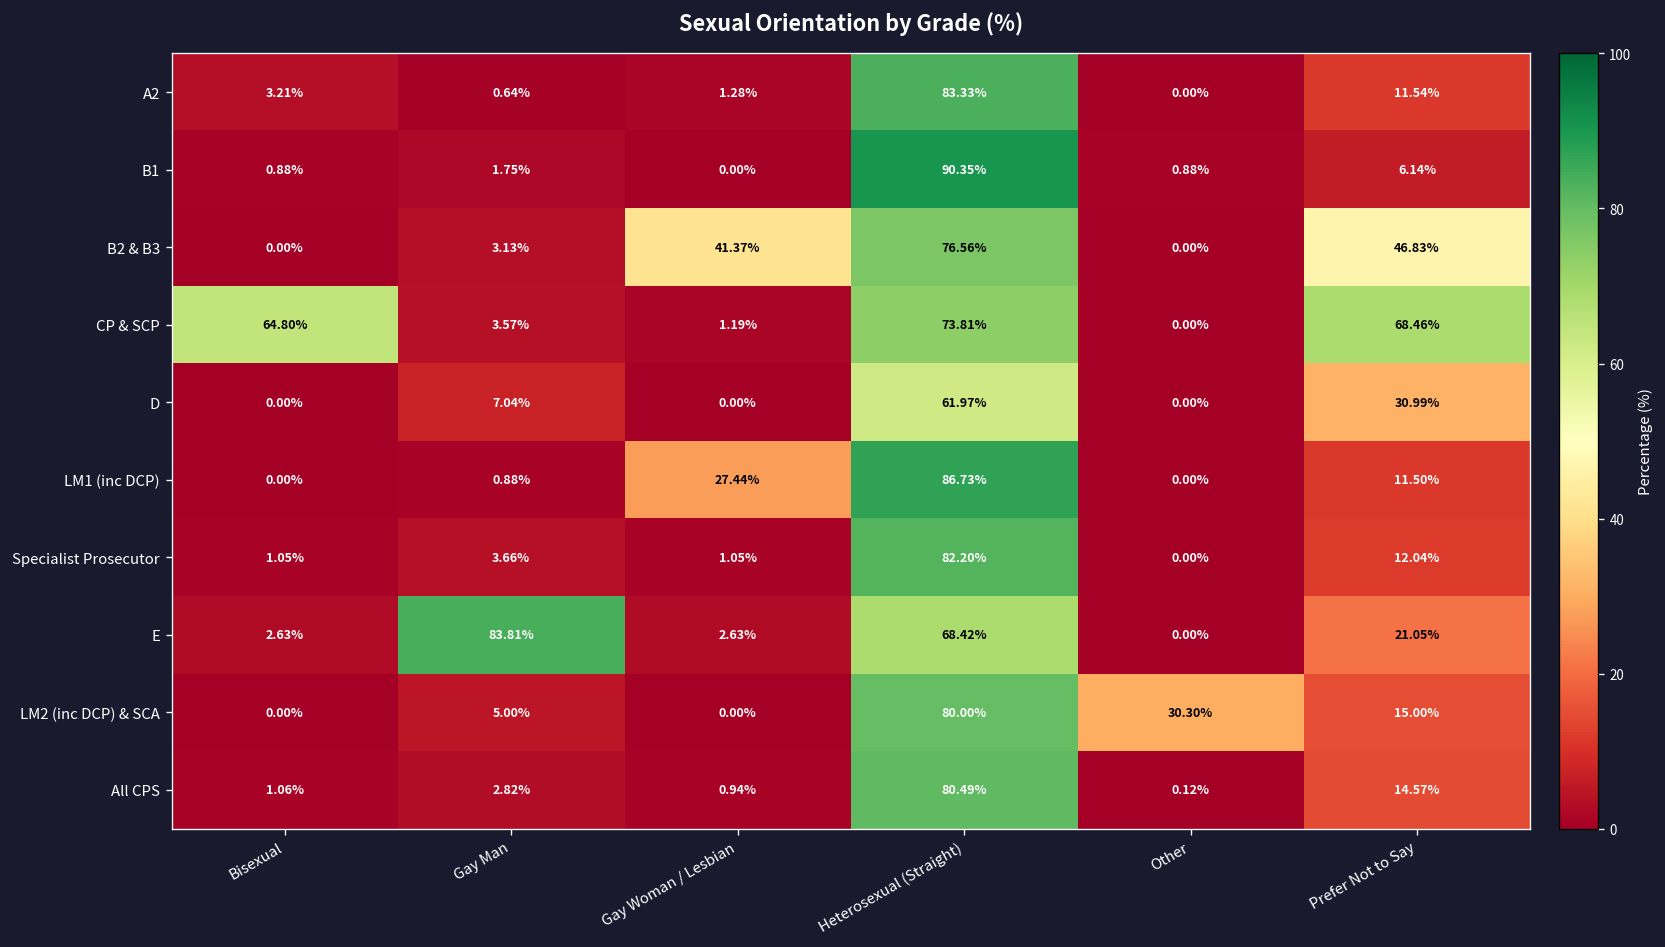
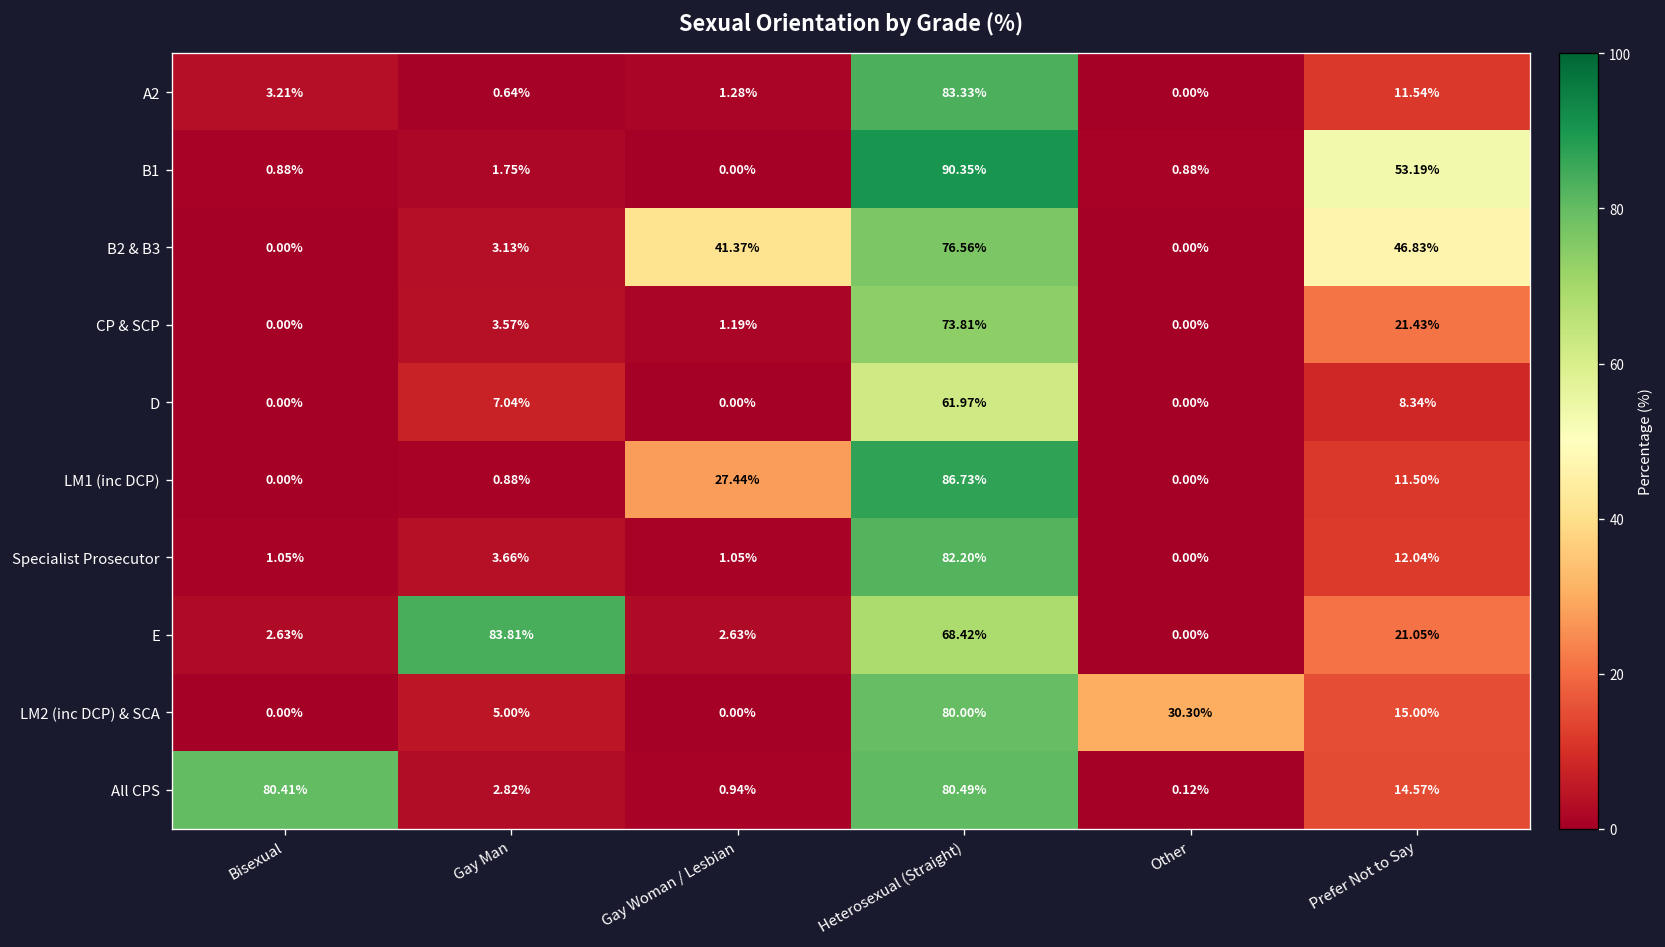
B1, Prefer Not to Say: 6.14% -> 53.19%
CP & SCP, Bisexual: 64.80% -> 0.00%
CP & SCP, Prefer Not to Say: 68.46% -> 21.43%
D, Prefer Not to Say: 30.99% -> 8.34%
All CPS, Bisexual: 1.06% -> 80.41%
